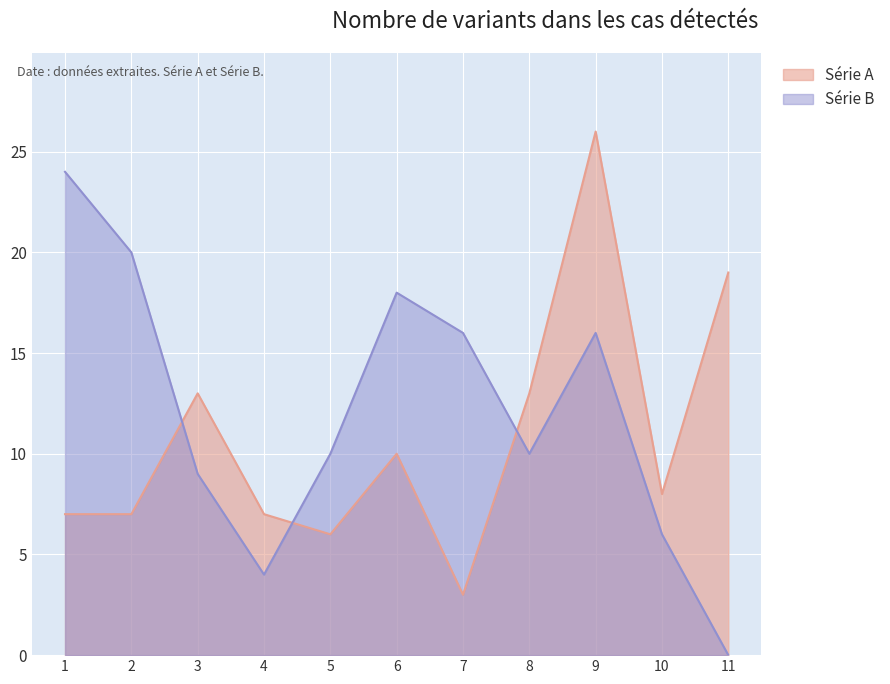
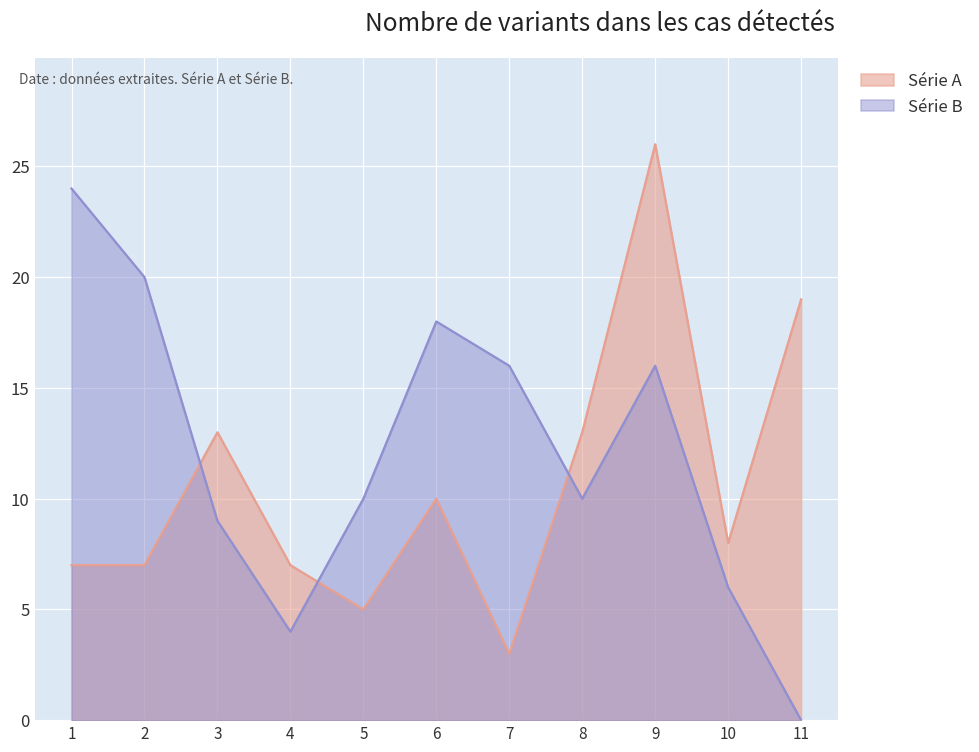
Série A, 5: 6 -> 5
